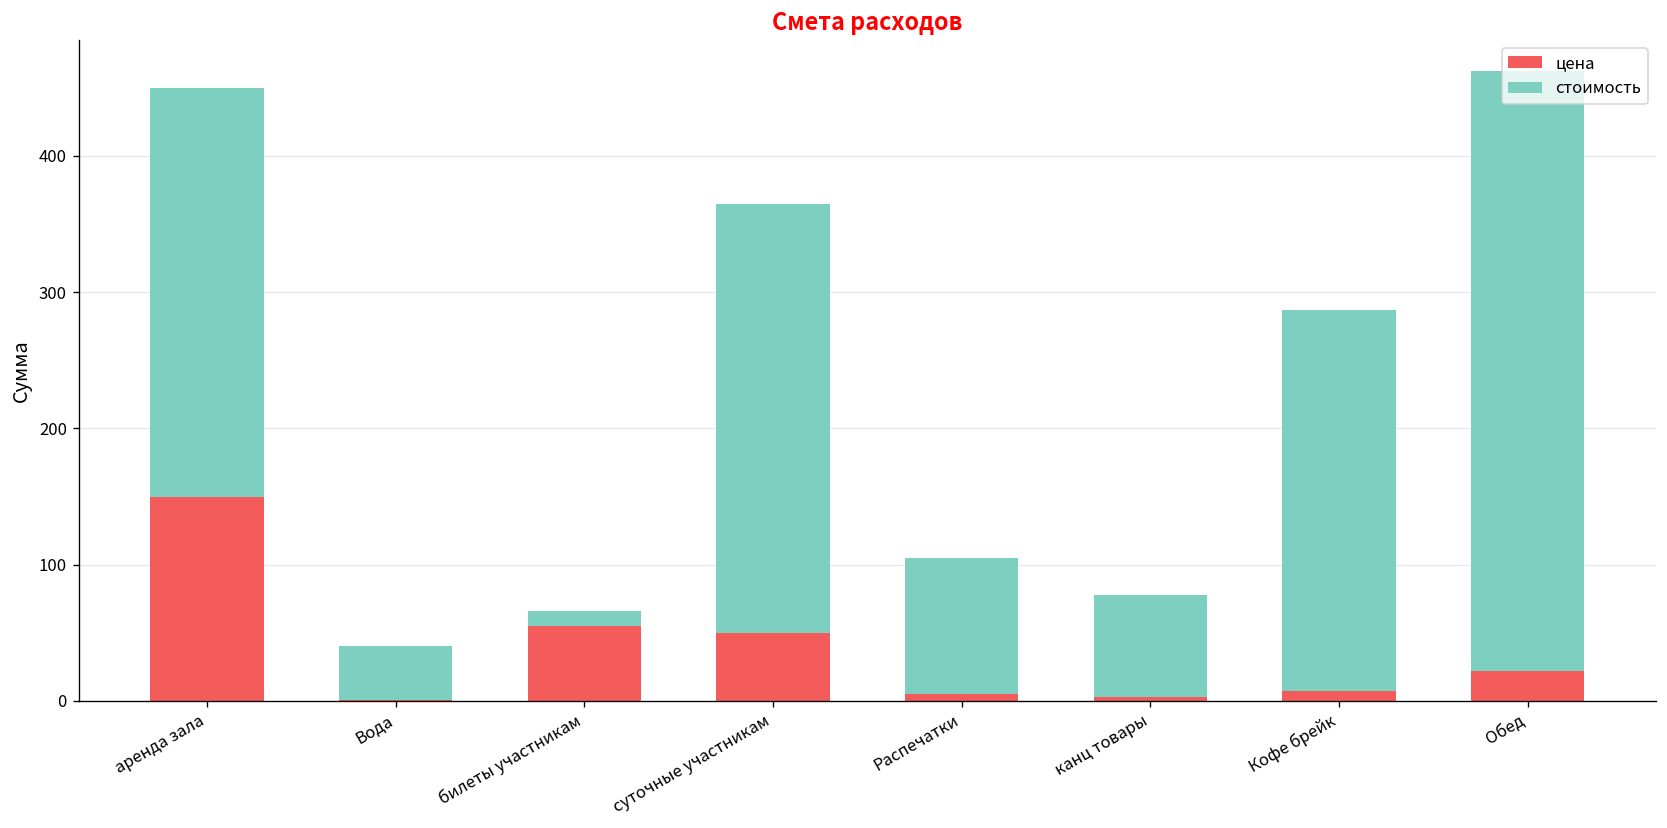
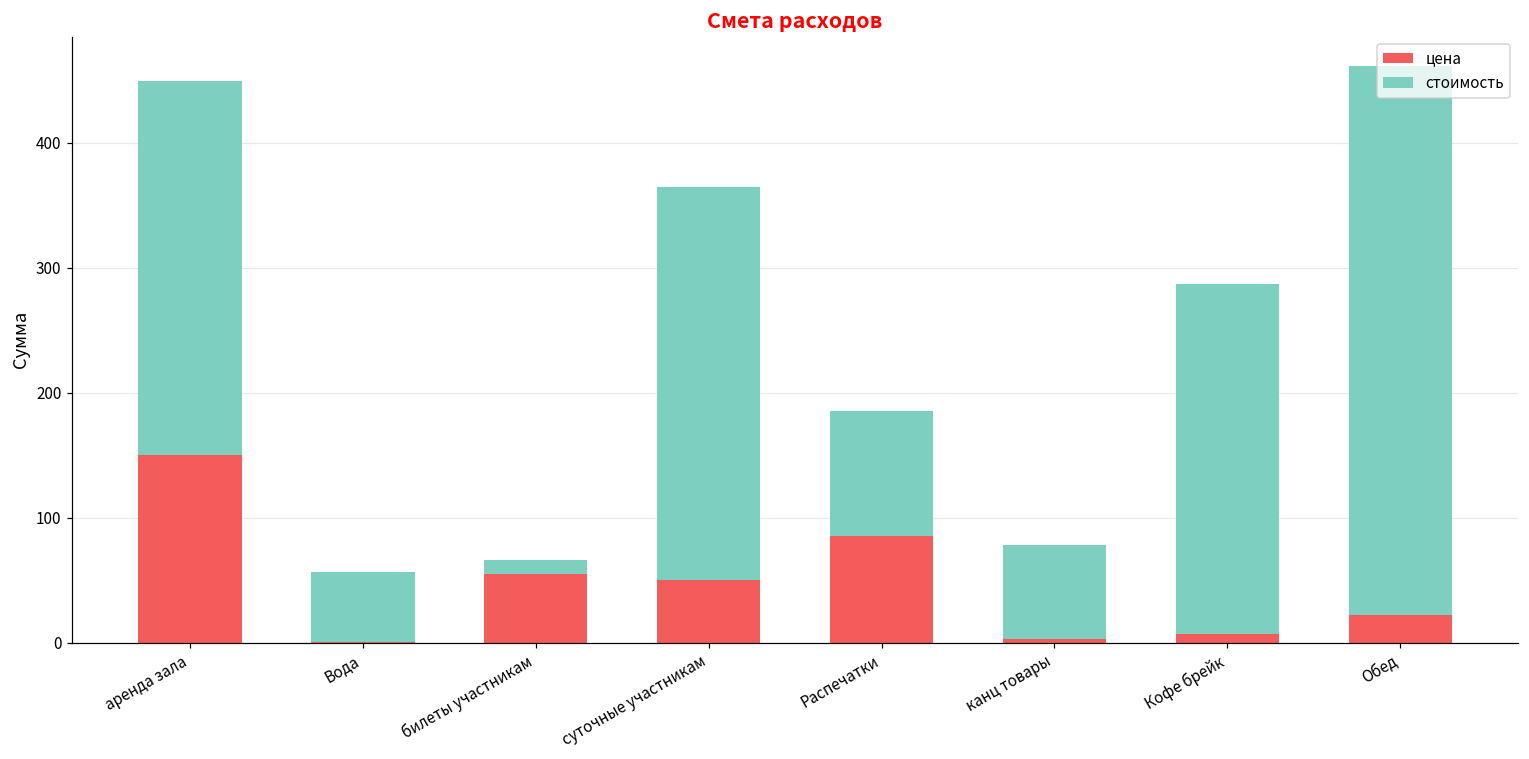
стоимость, Вода: 40 -> 56
цена, Распечатки: 5 -> 85
